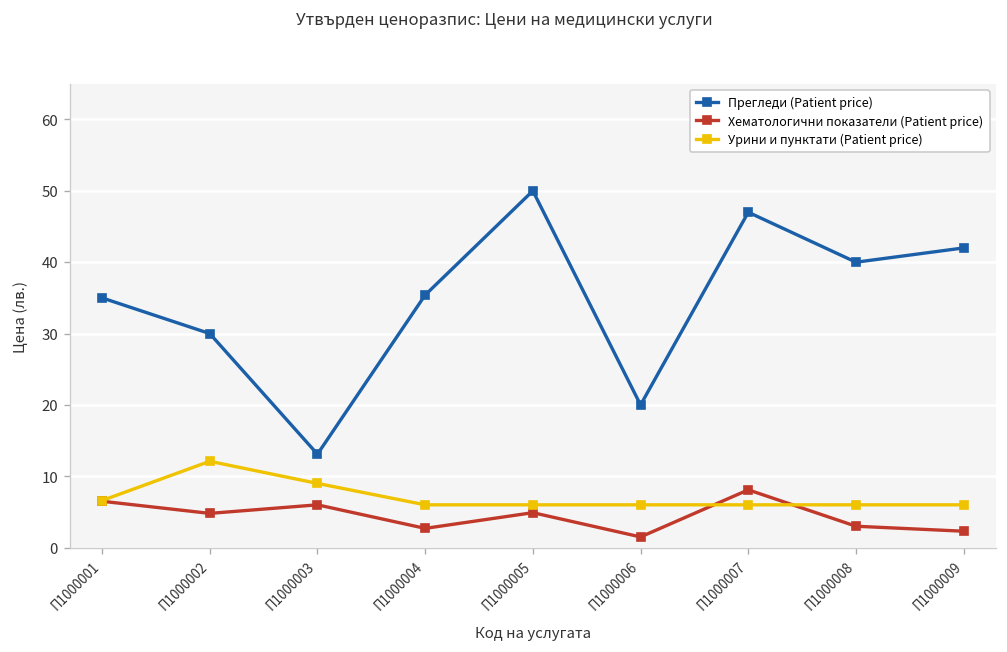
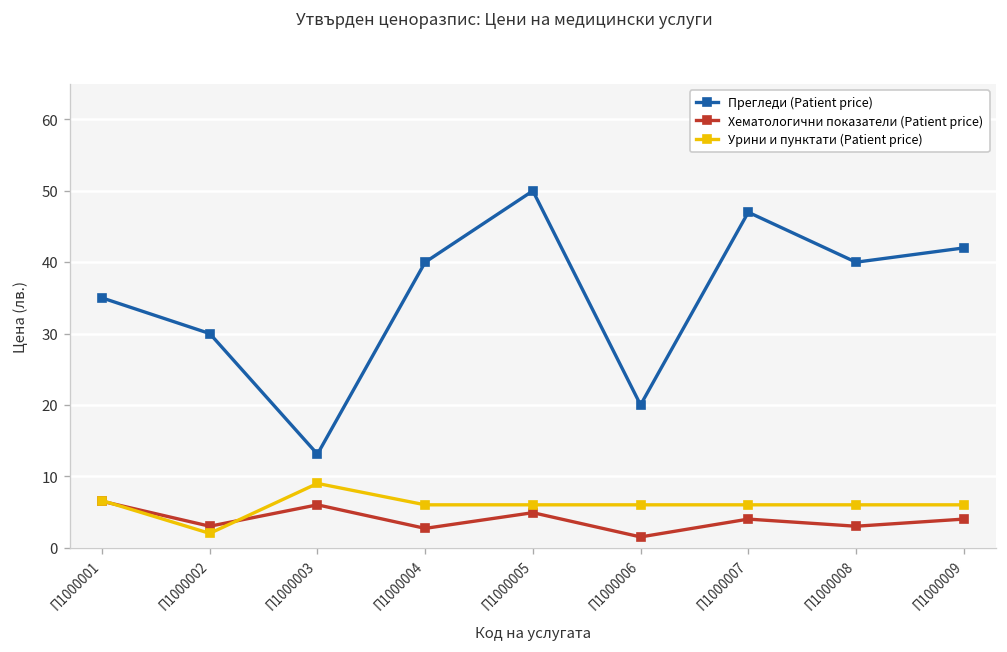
Хематологични показатели (Patient price), П1000002: 5 -> 3
Урини и пунктати (Patient price), П1000002: 12 -> 2
Прегледи (Patient price), П1000004: 35 -> 40
Хематологични показатели (Patient price), П1000007: 8 -> 4
Хематологични показатели (Patient price), П1000009: 2 -> 4
